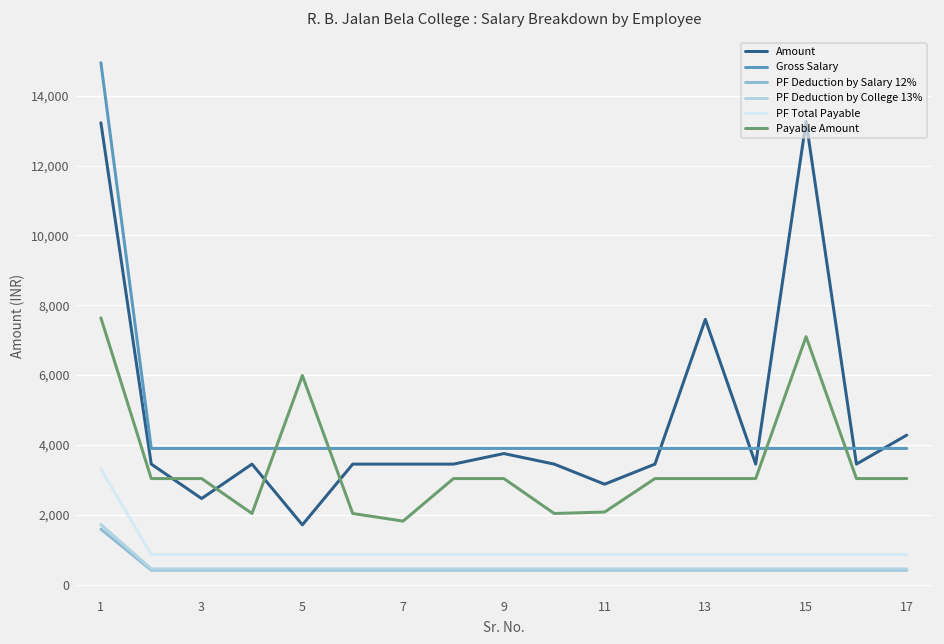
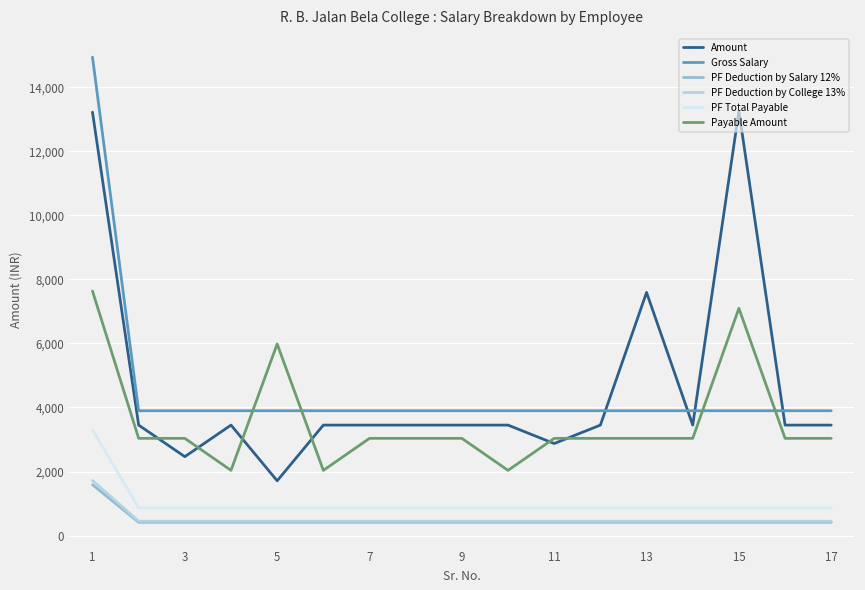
Payable Amount, 7: 1,800 -> 3,000
Amount, 9: 3,800 -> 3,500
Payable Amount, 11: 2,100 -> 3,000
Amount, 17: 4,300 -> 3,500
